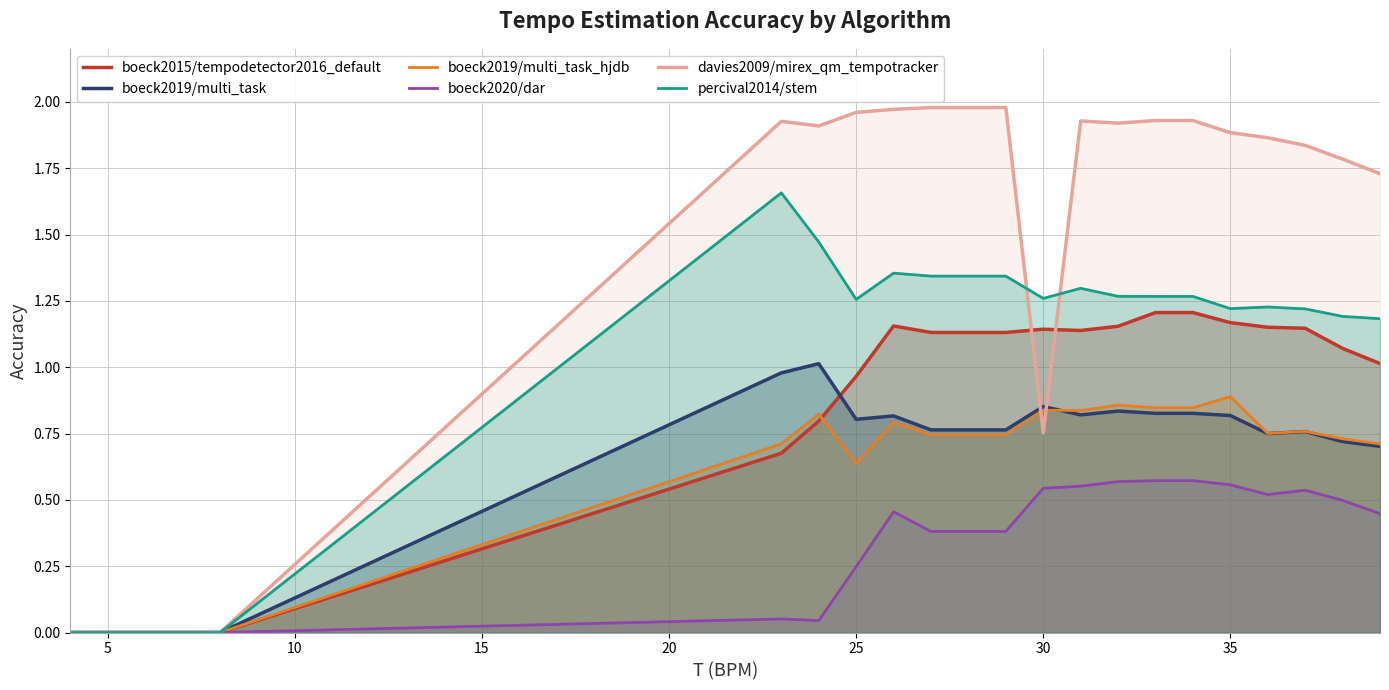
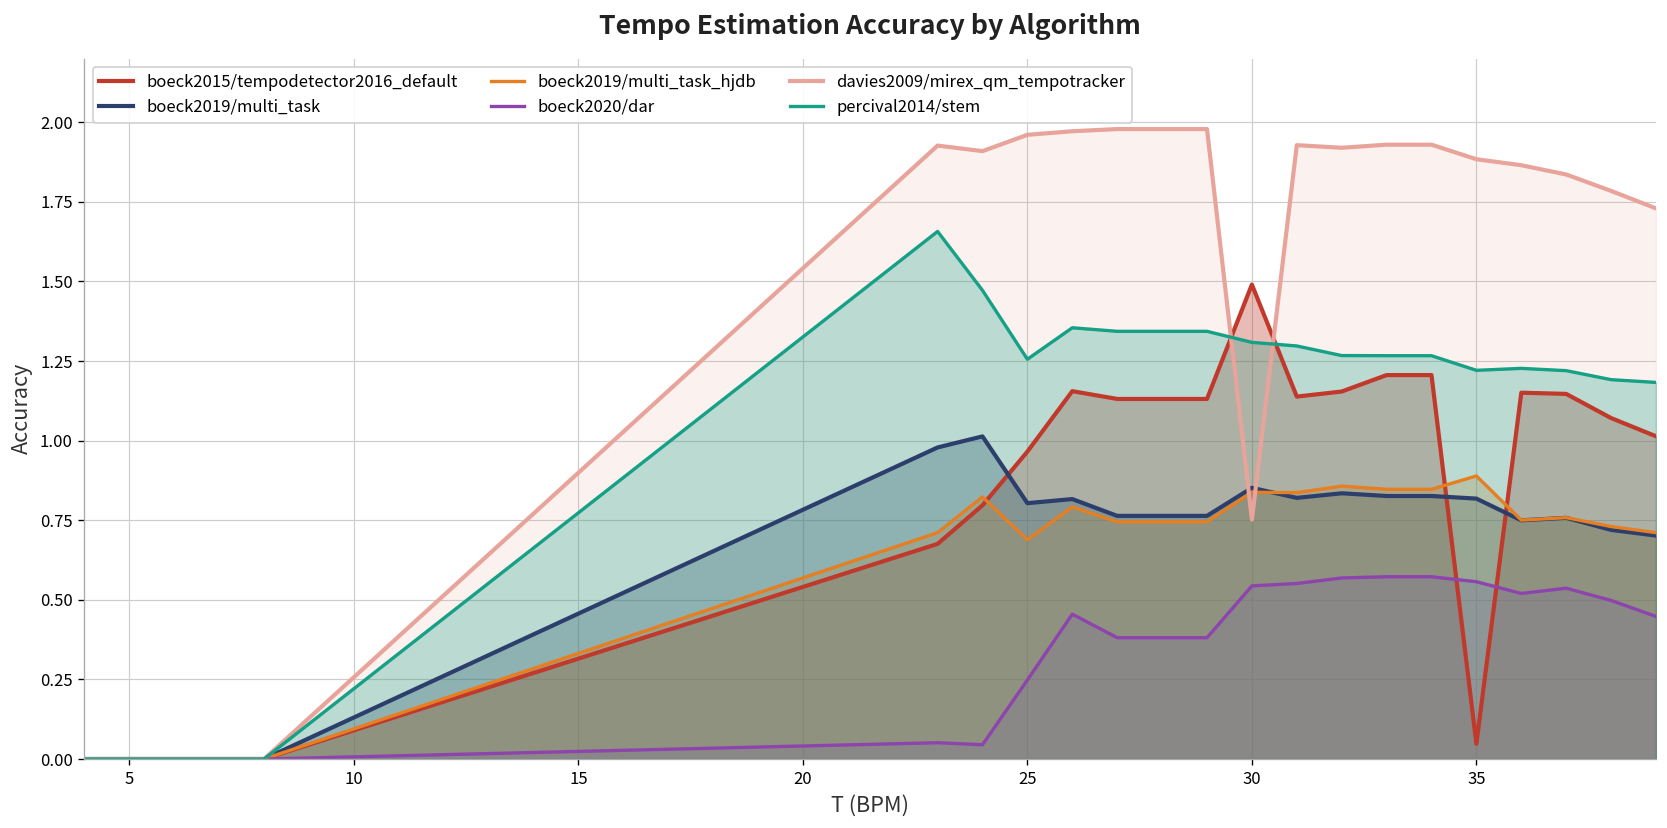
boeck2019/multi_task_hjdb, 25: 0.64 -> 0.69
boeck2015/tempodetector2016_default, 30: 1.14 -> 1.49
percival2014/stem, 30: 1.26 -> 1.31
boeck2015/tempodetector2016_default, 35: 1.17 -> 0.05
